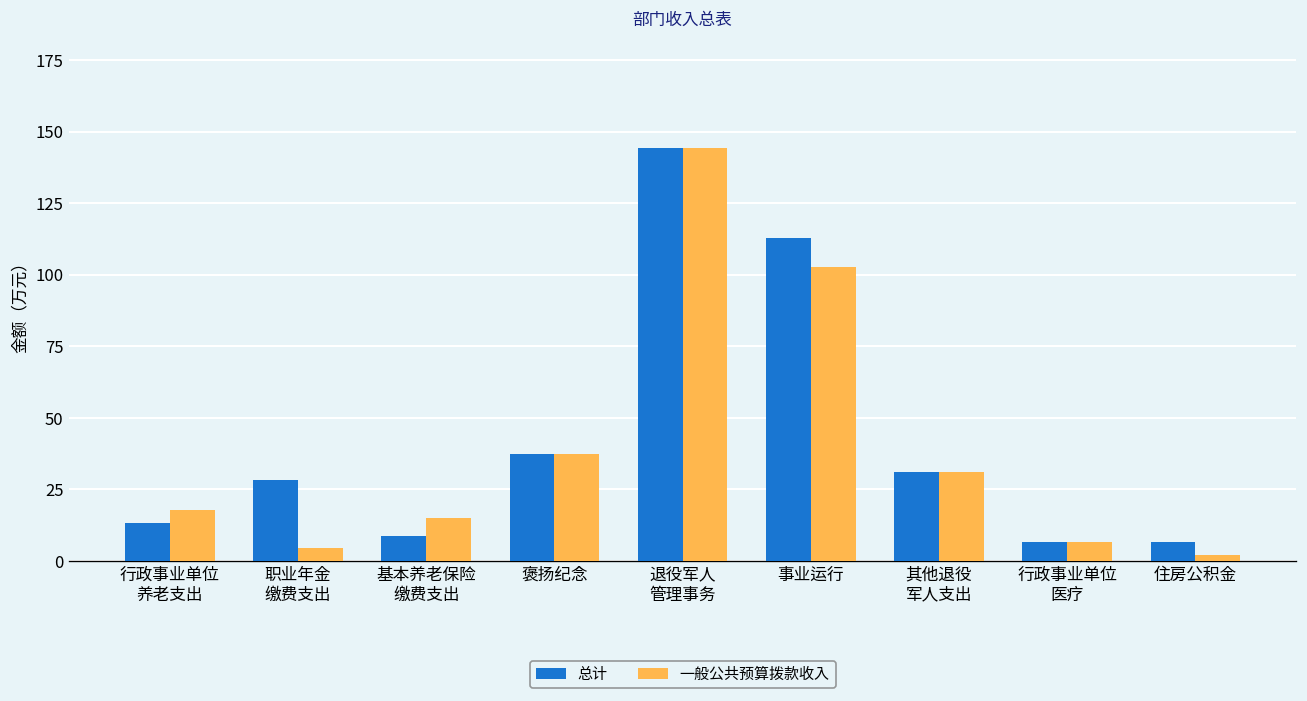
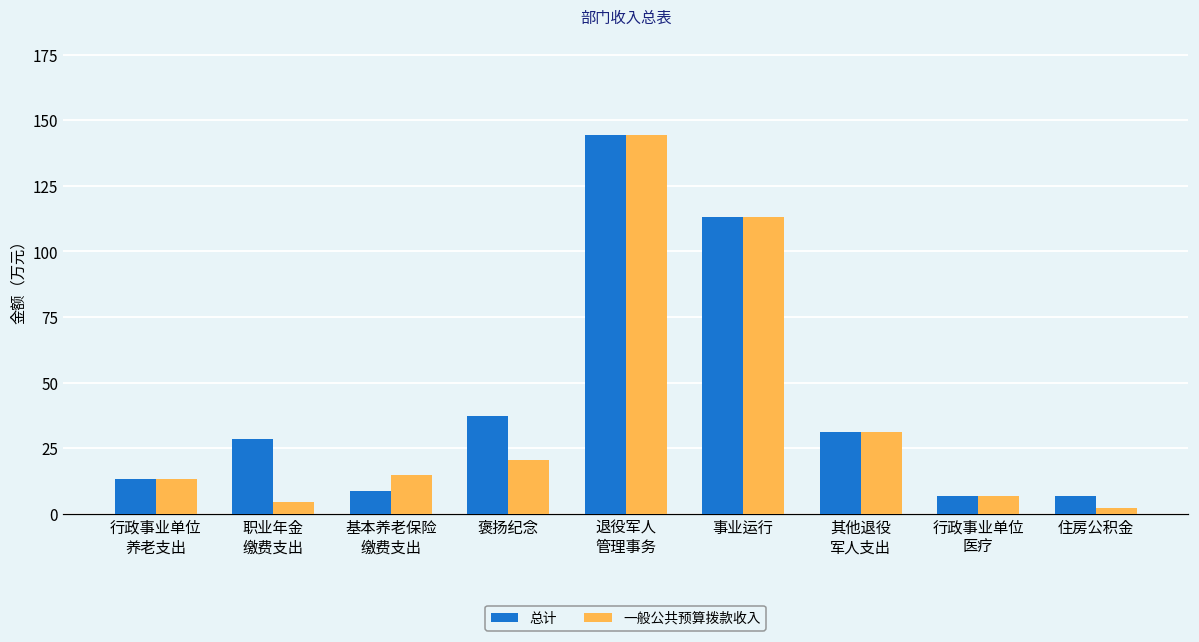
一般公共预算拨款收入, 行政事业单位 养老支出: 18 -> 13
一般公共预算拨款收入, 褒扬纪念: 37 -> 20
一般公共预算拨款收入, 事业运行: 103 -> 113
